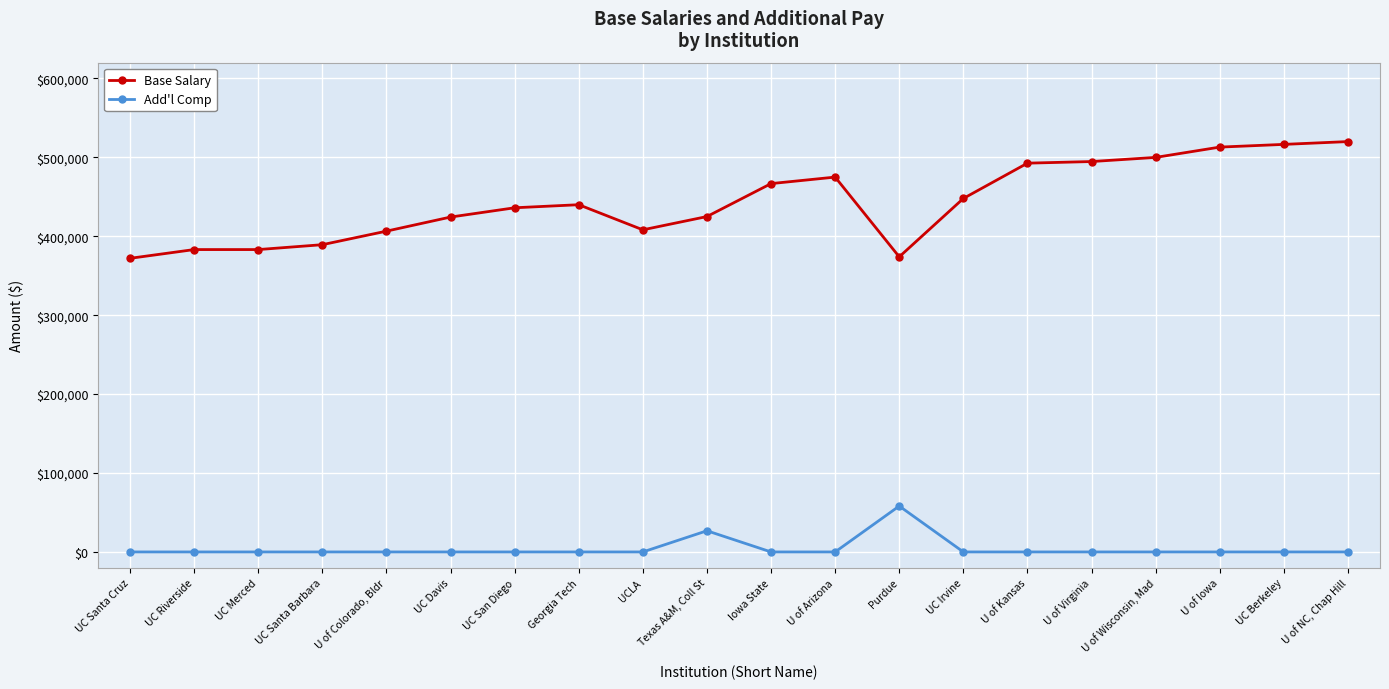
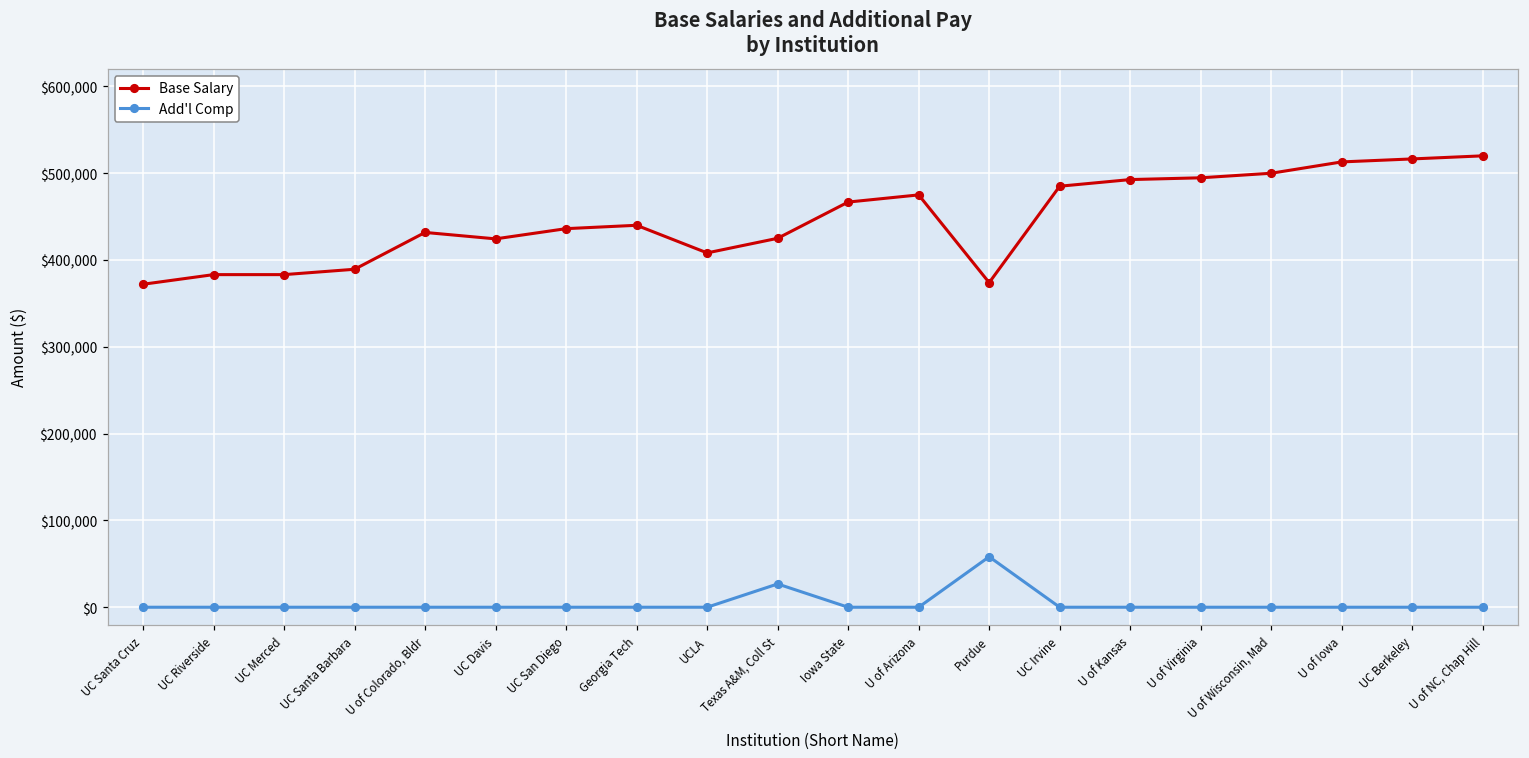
Base Salary, U of Colorado, Bldr: $410,000 -> $430,000
Base Salary, UC Irvine: $450,000 -> $490,000
